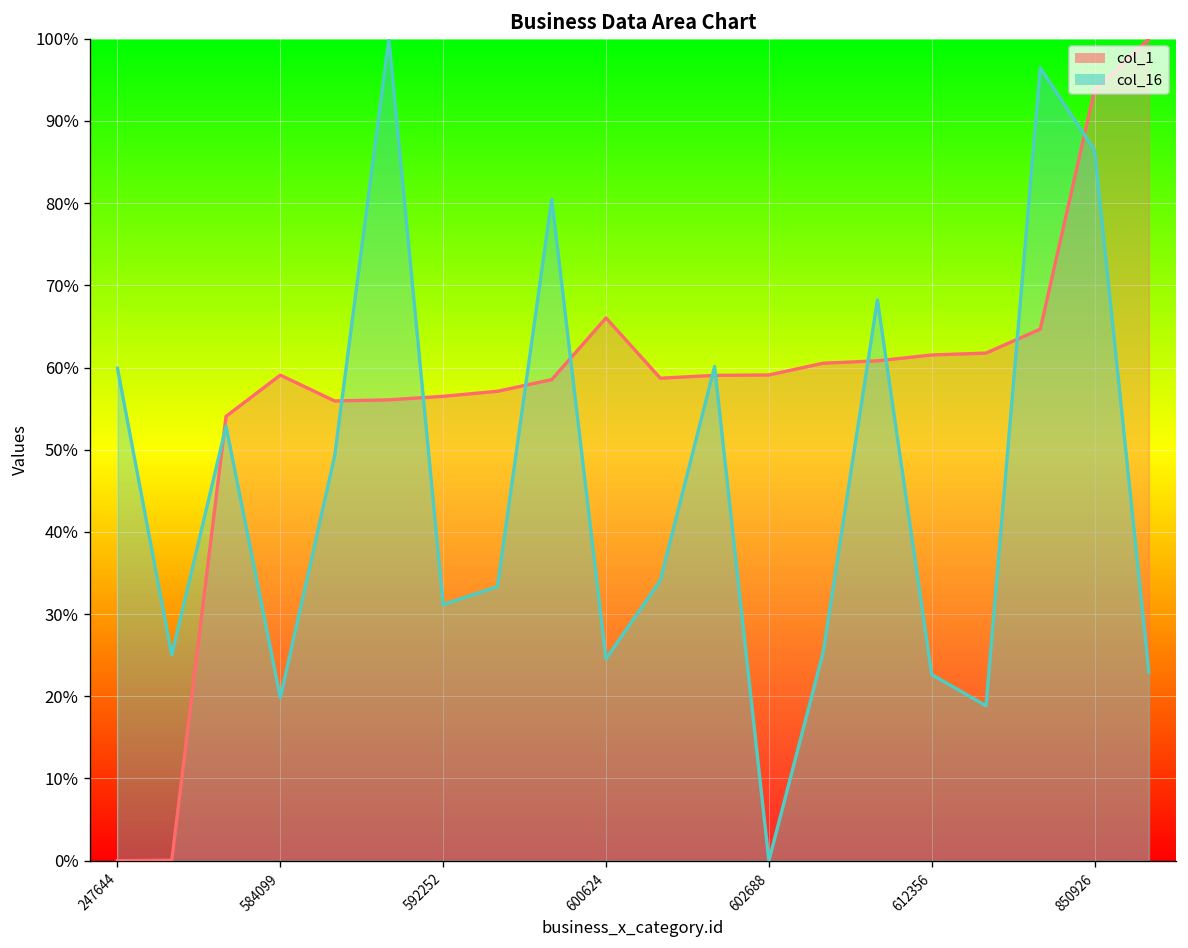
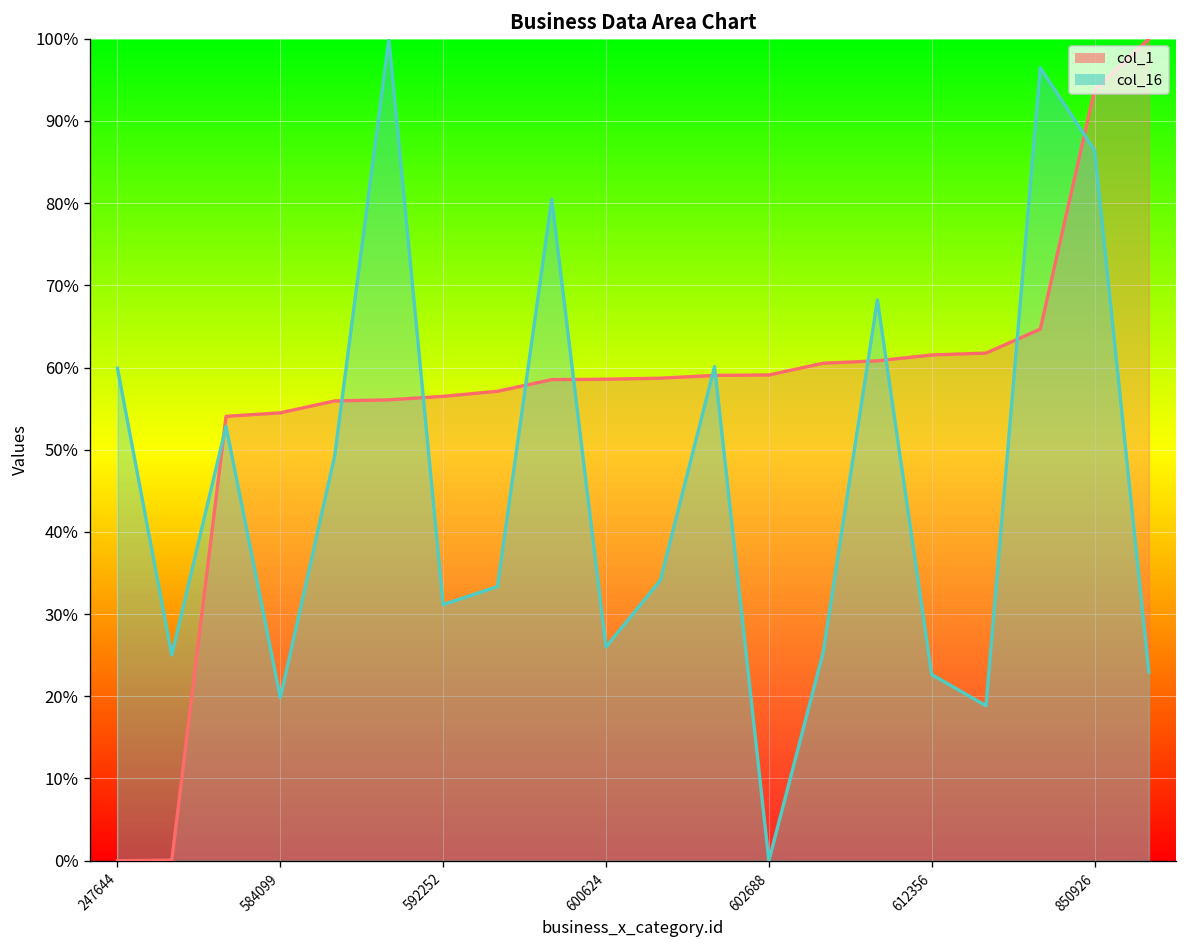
col_1, 584099: 59% -> 54%
col_1, 600624: 66% -> 59%
col_16, 600624: 25% -> 26%
